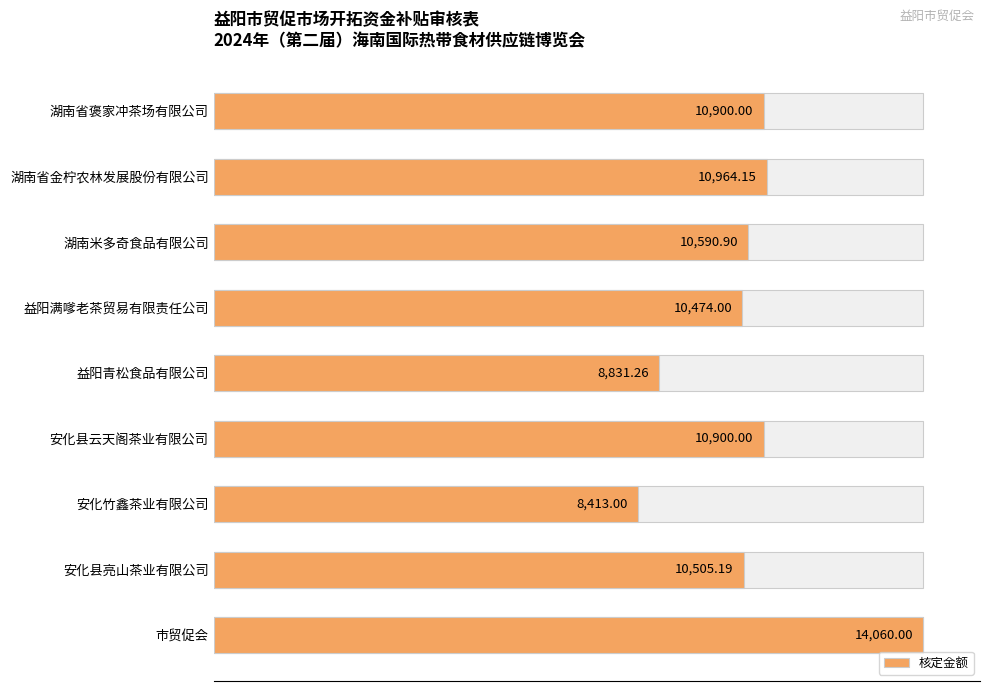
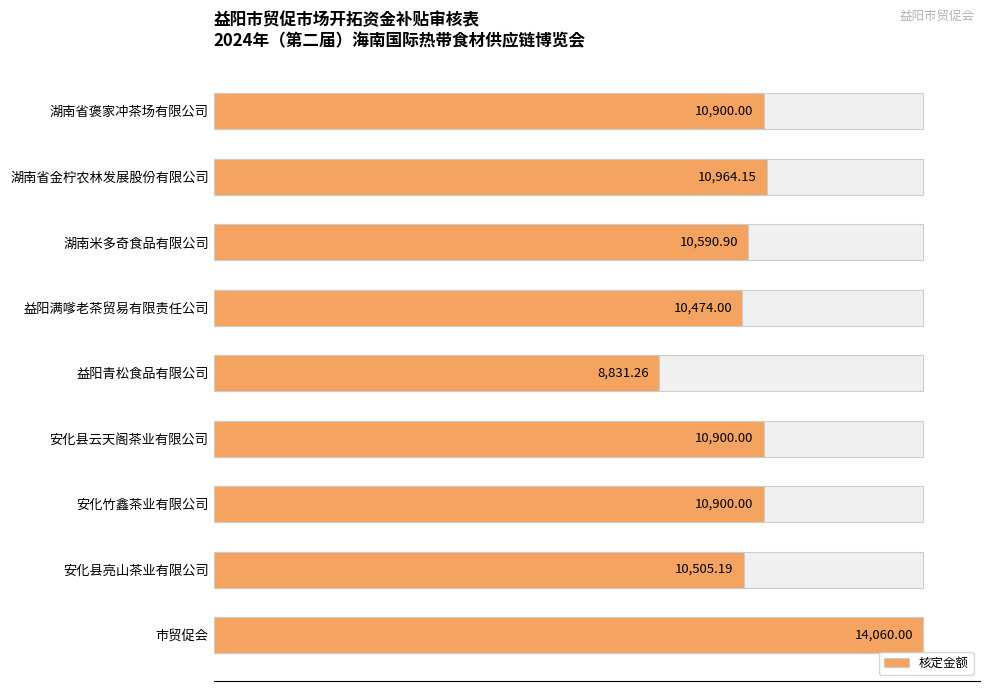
核定金额, 安化竹鑫茶业有限公司: 8,413.00 -> 10,900.00
